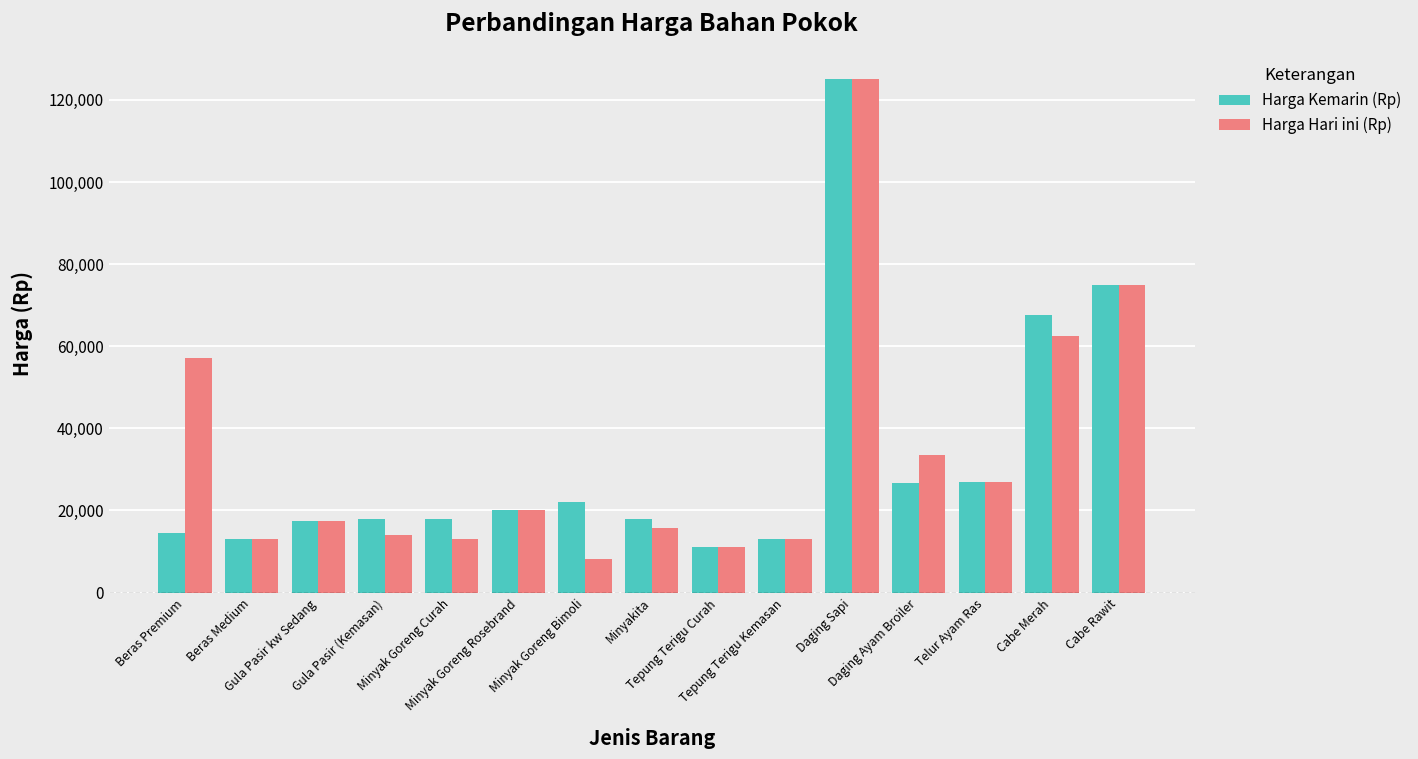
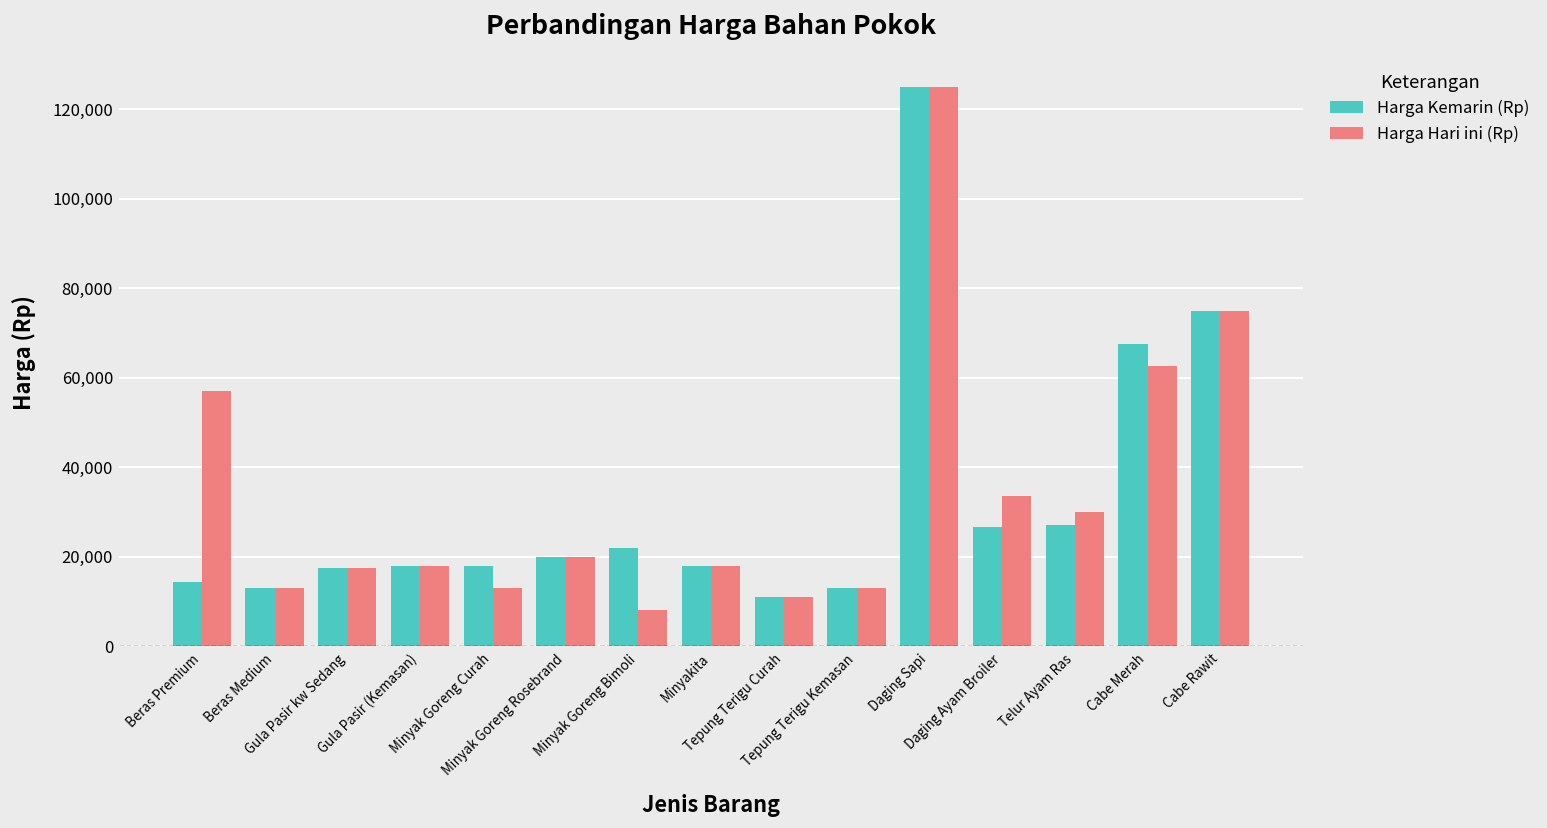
Harga Hari ini (Rp), Gula Pasir (Kemasan): 14,000 -> 18,000
Harga Hari ini (Rp), Minyakita: 16,000 -> 18,000
Harga Hari ini (Rp), Telur Ayam Ras: 27,000 -> 30,000
